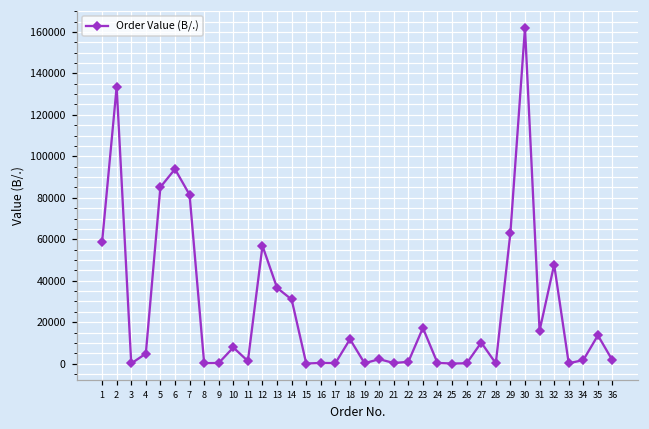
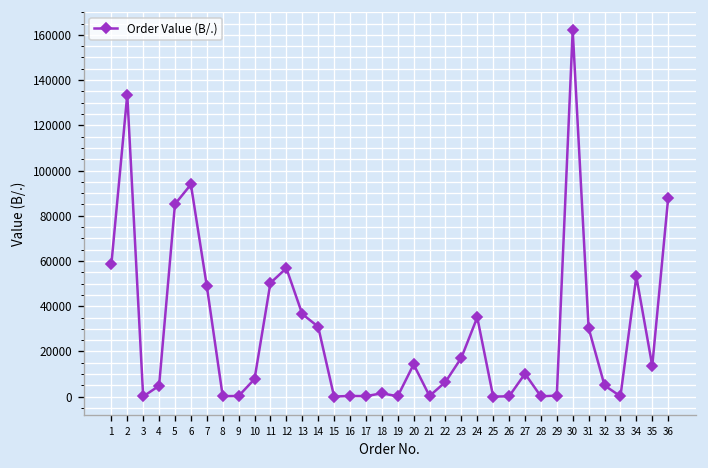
7: 81000 -> 49000
11: 1000 -> 50000
18: 12000 -> 1000
20: 2000 -> 14000
22: 1000 -> 7000
24: 0 -> 35000
29: 63000 -> 0
31: 16000 -> 30000
32: 48000 -> 5000
34: 2000 -> 53000
36: 2000 -> 88000
